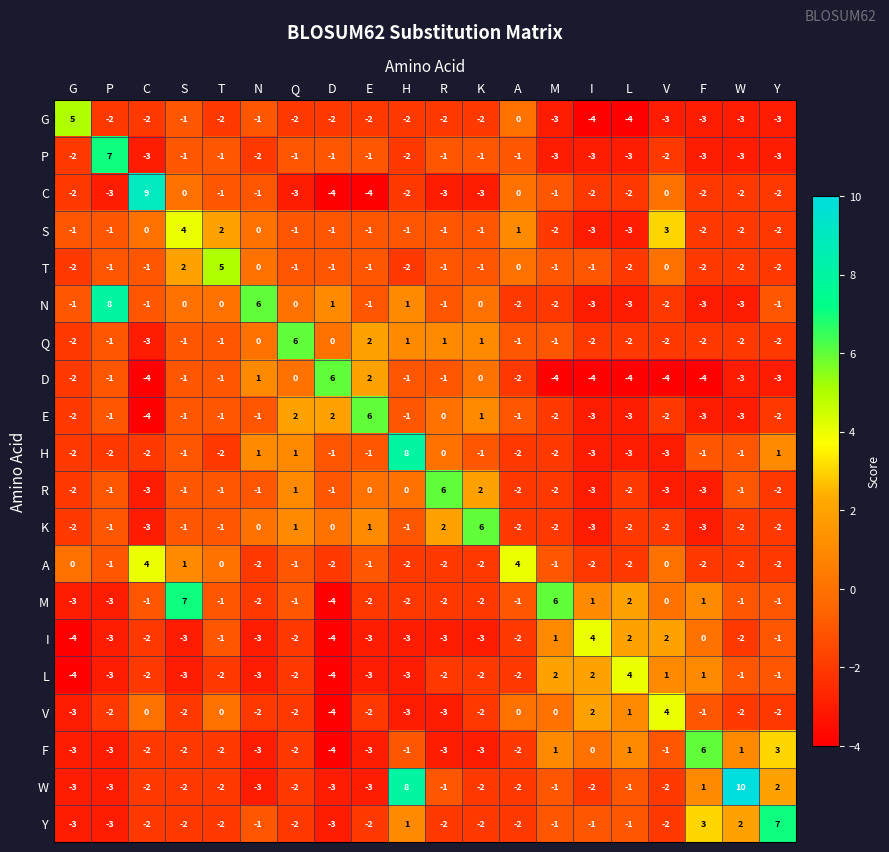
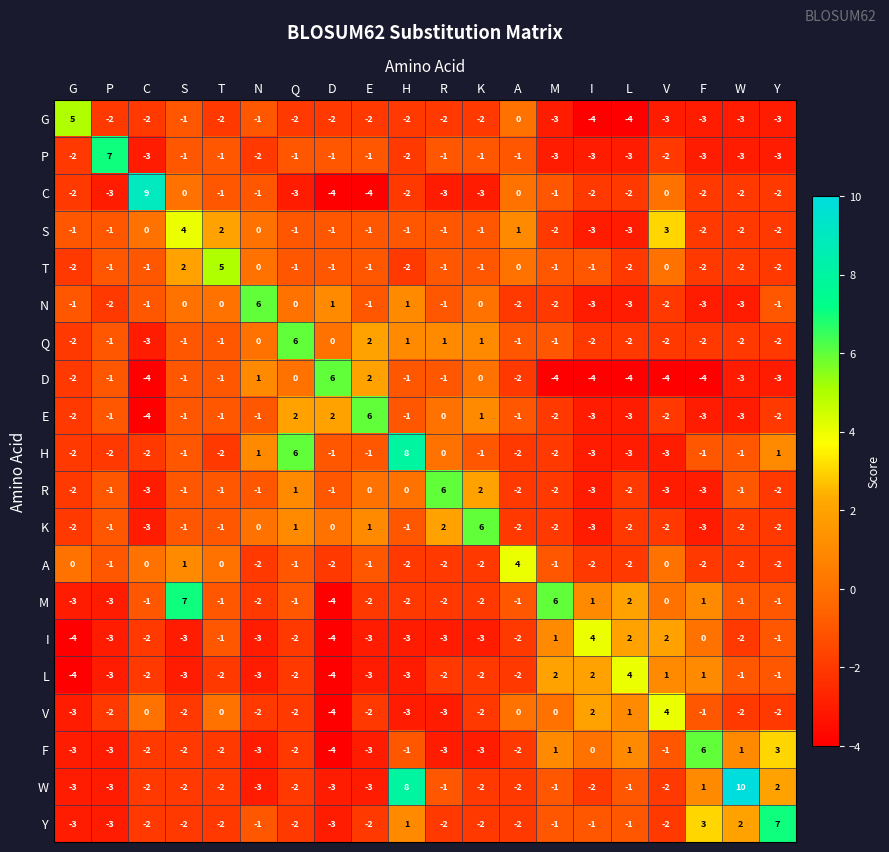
N, P: 8 -> -2
H, Q: 1 -> 6
A, C: 4 -> 0
